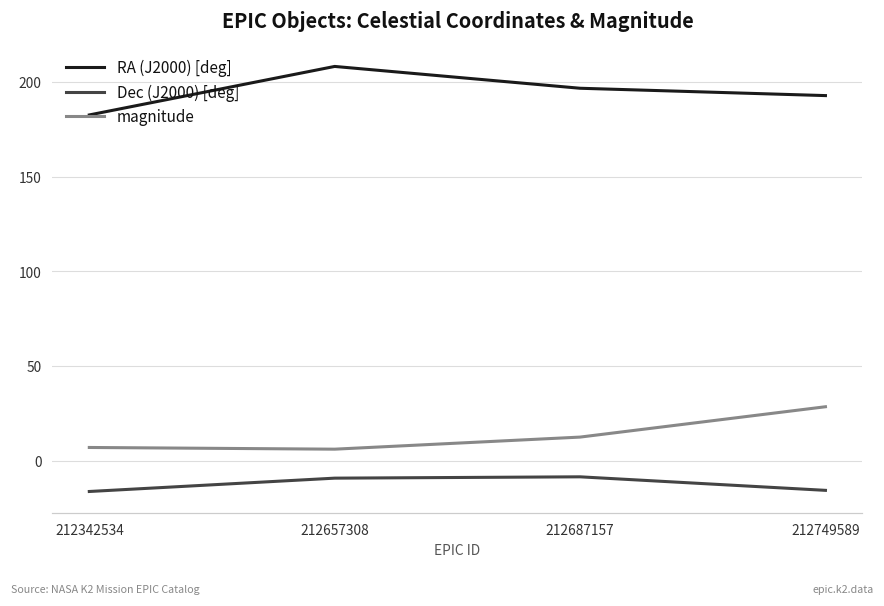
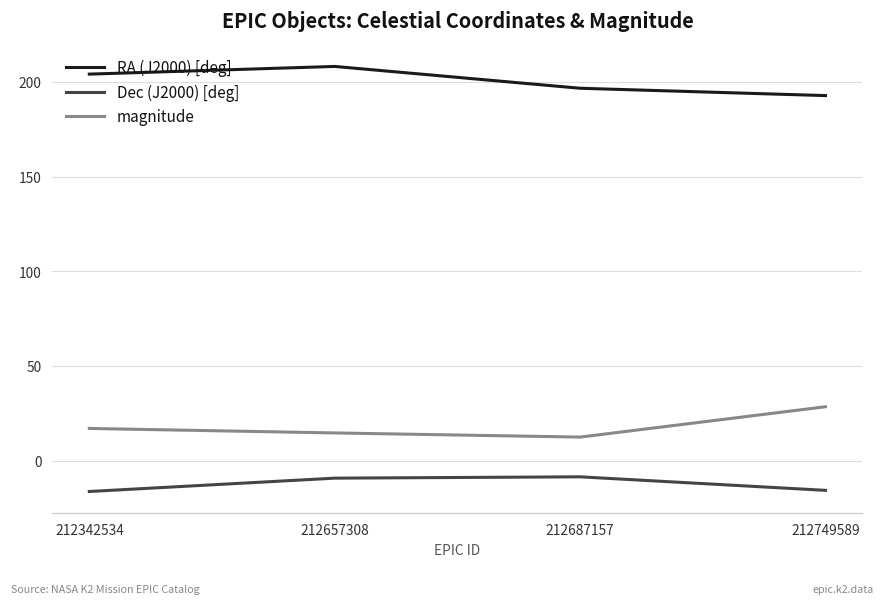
RA (J2000) [deg], 212342534: 183 -> 204
magnitude, 212342534: 7 -> 17
magnitude, 212657308: 6 -> 15
